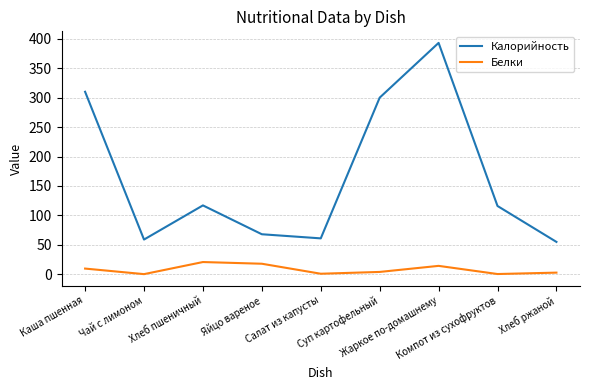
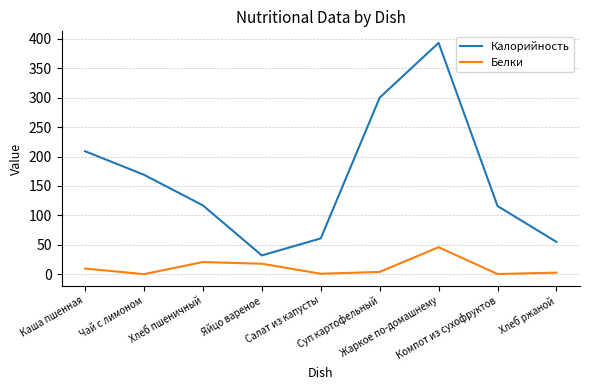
Калорийность, Каша пшенная: 310 -> 210
Калорийность, Чай с лимоном: 60 -> 170
Калорийность, Яйцо вареное: 70 -> 30
Белки, Жаркое по-домашнему: 10 -> 50
